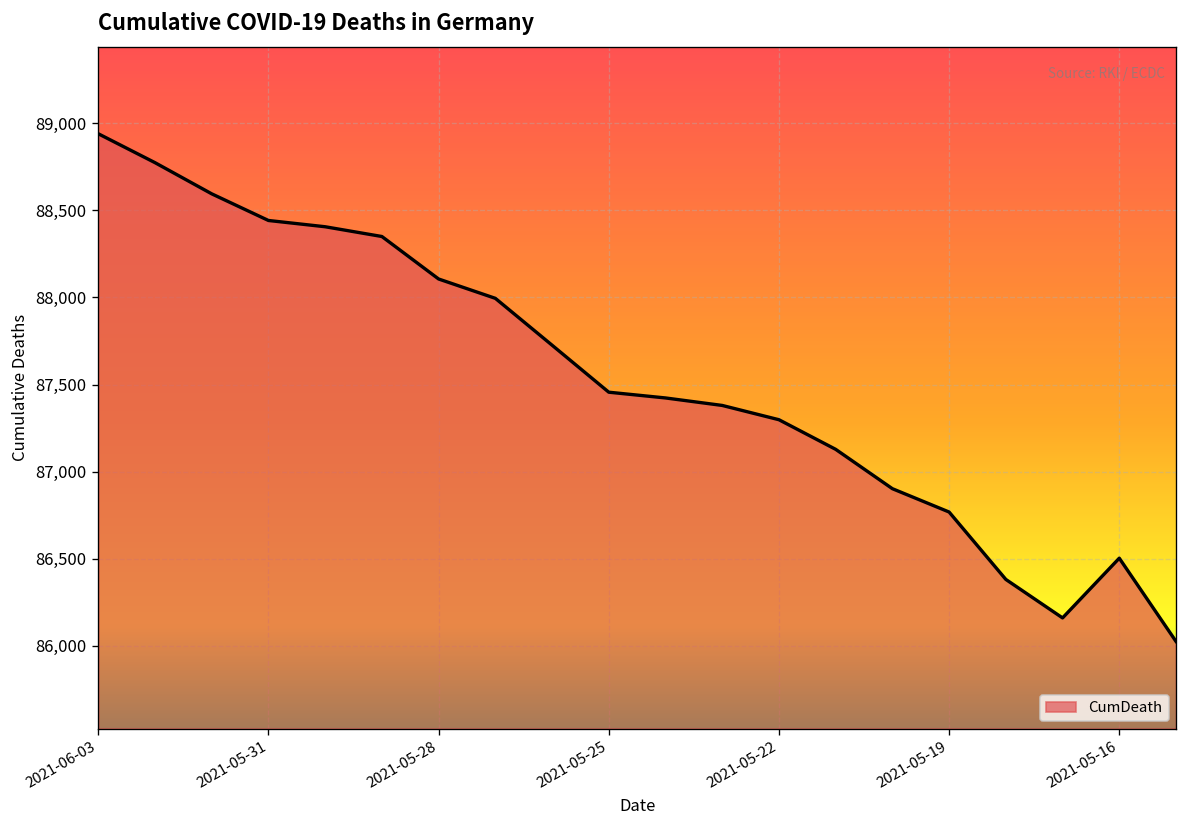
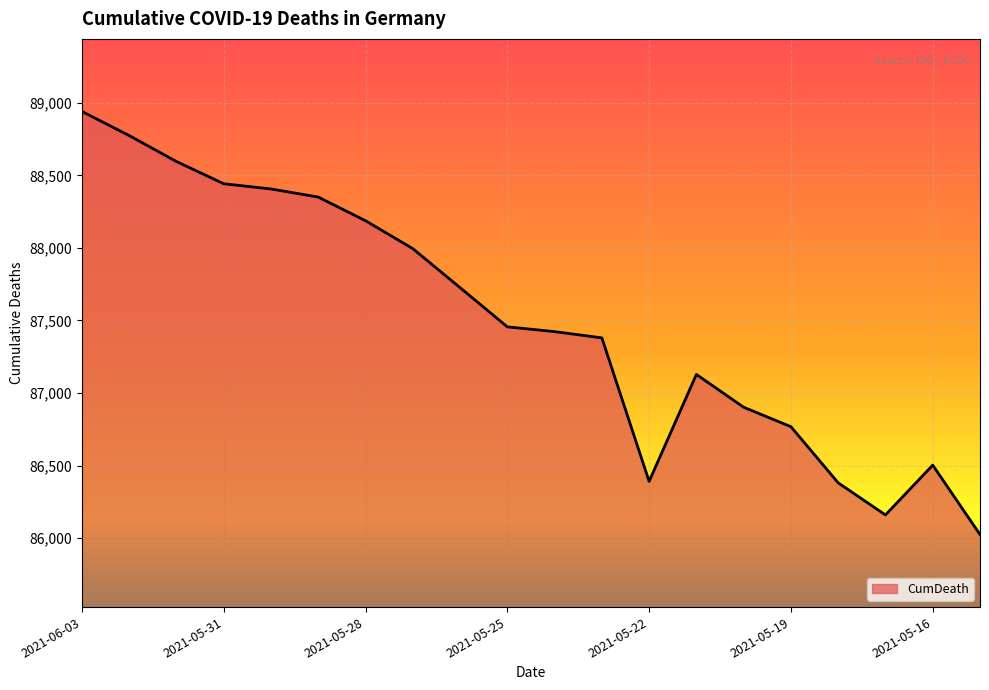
2021-05-28: 88,110 -> 88,190
2021-05-22: 87,300 -> 86,390
